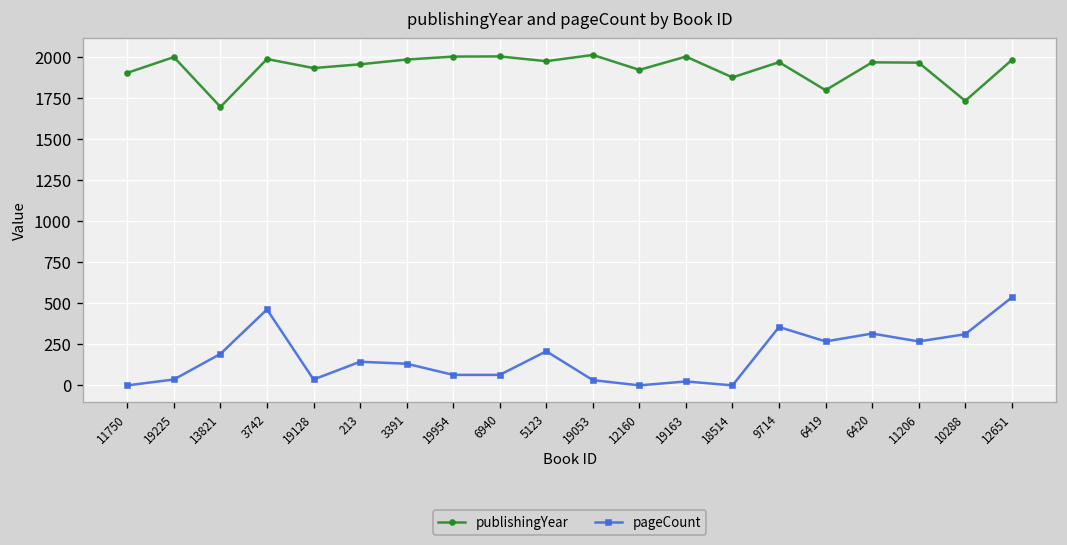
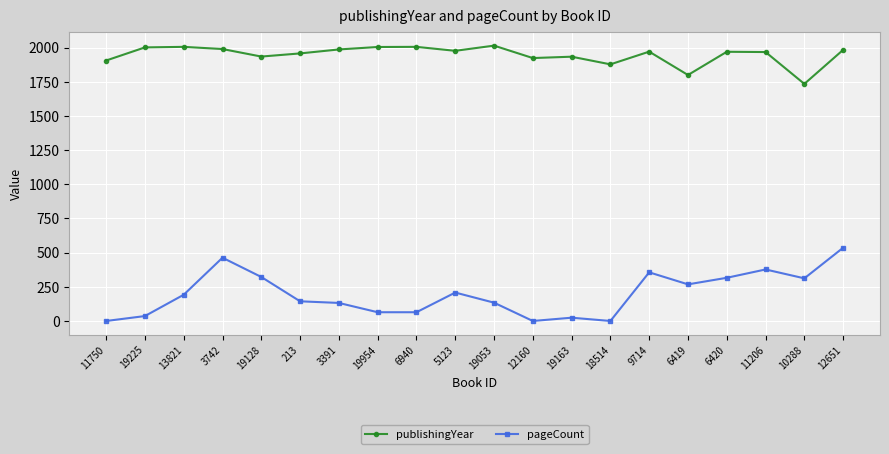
publishingYear, 13821: 1700 -> 2010
pageCount, 19128: 40 -> 320
pageCount, 19053: 30 -> 130
publishingYear, 19163: 2010 -> 1930
pageCount, 11206: 270 -> 380
